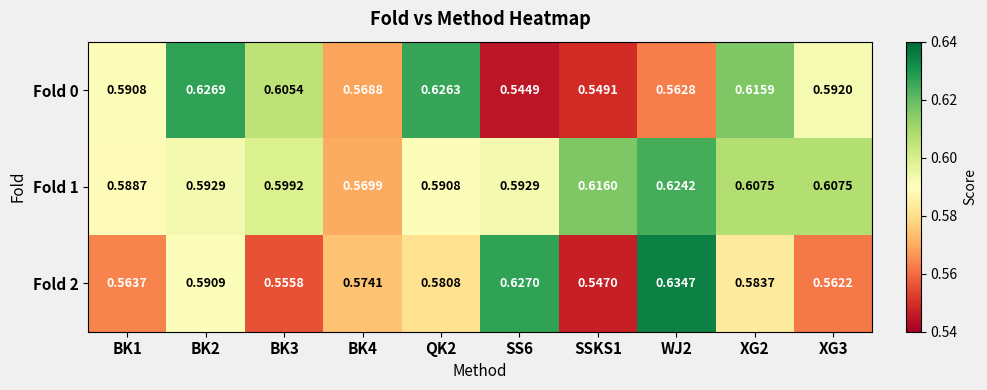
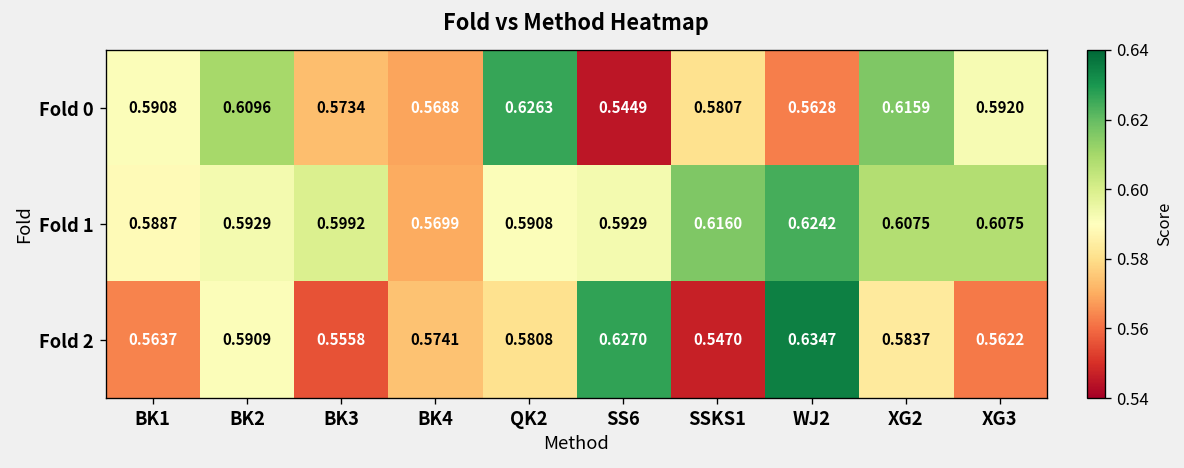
Fold 0, BK2: 0.6269 -> 0.6096
Fold 0, BK3: 0.6054 -> 0.5734
Fold 0, SSKS1: 0.5491 -> 0.5807
